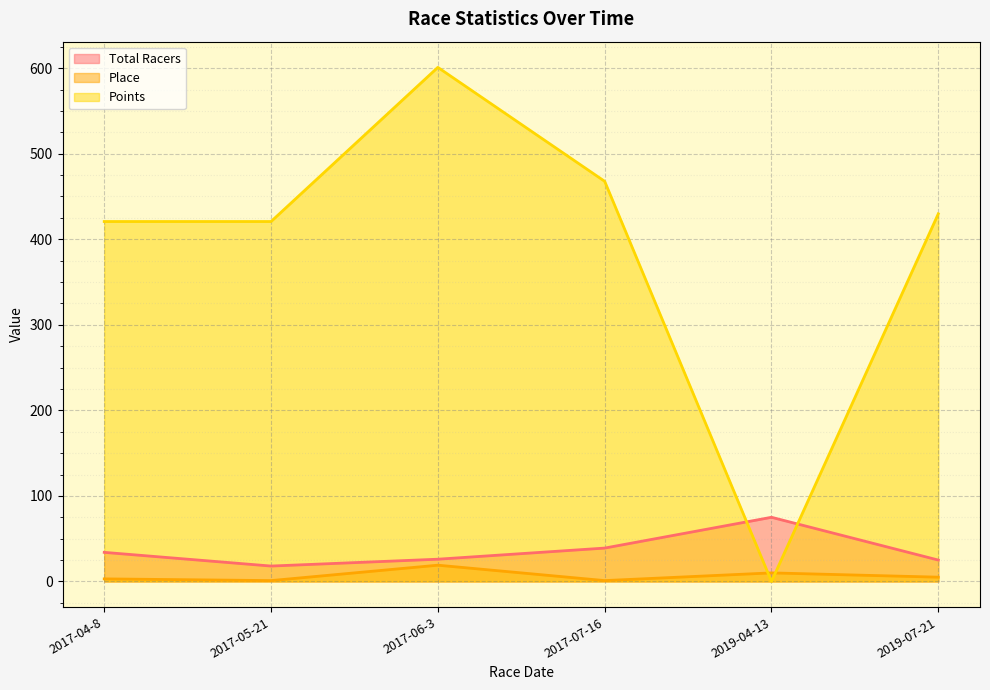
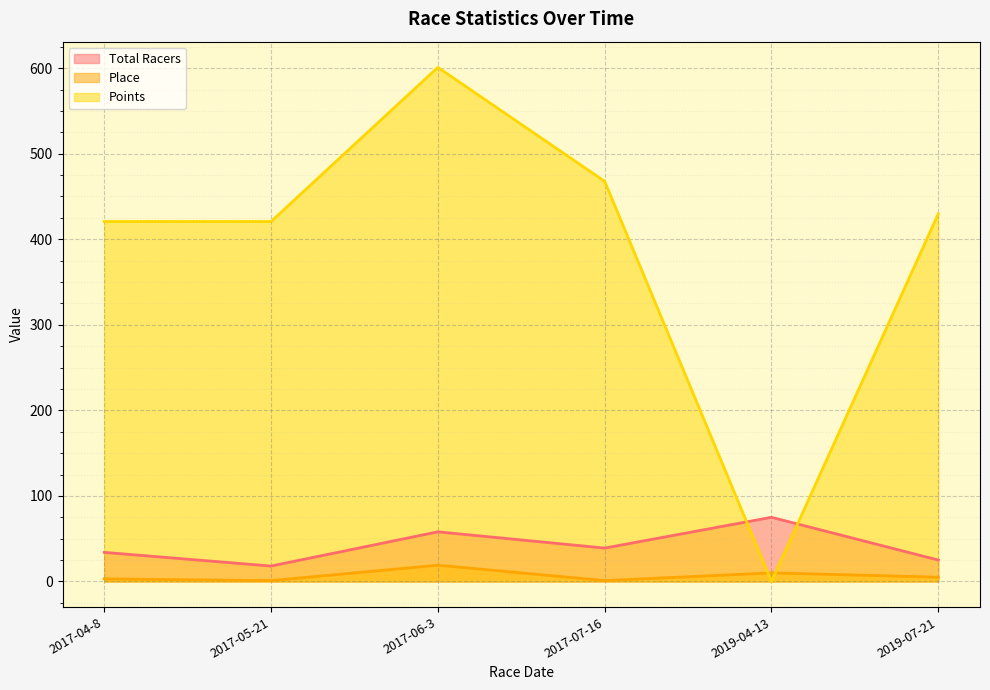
Total Racers, 2017-06-3: 30 -> 60
